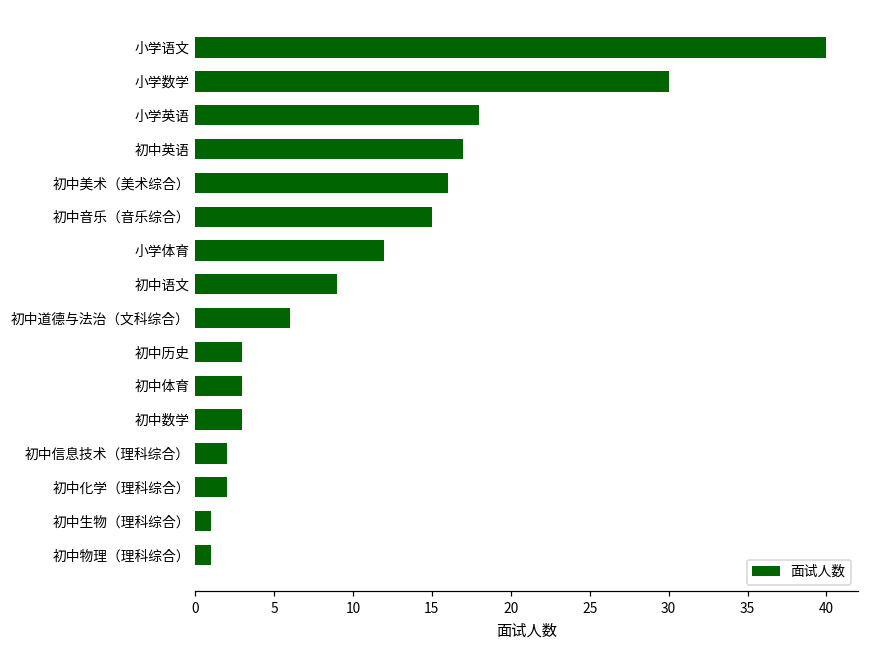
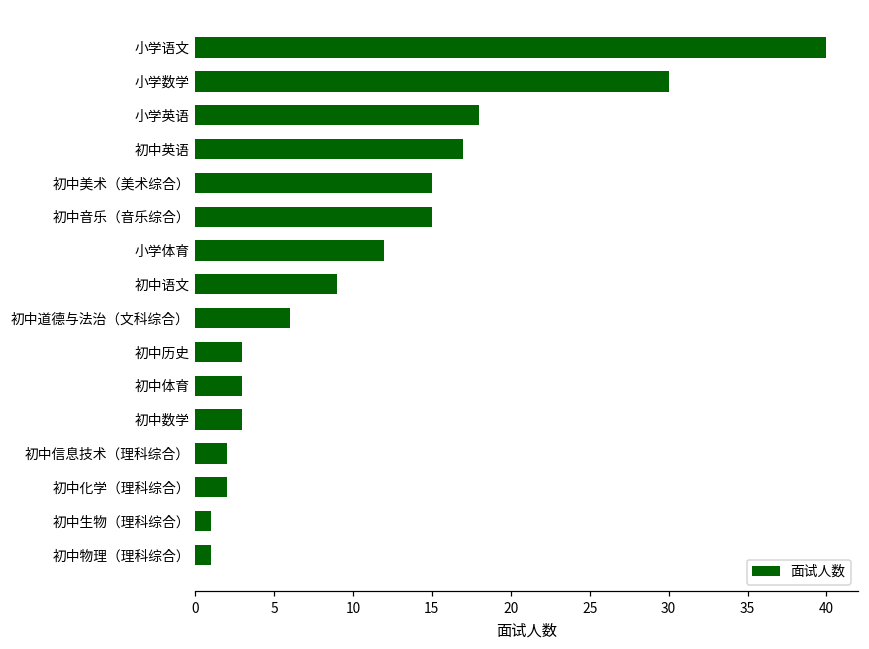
初中美术（美术综合）: 16 -> 15
